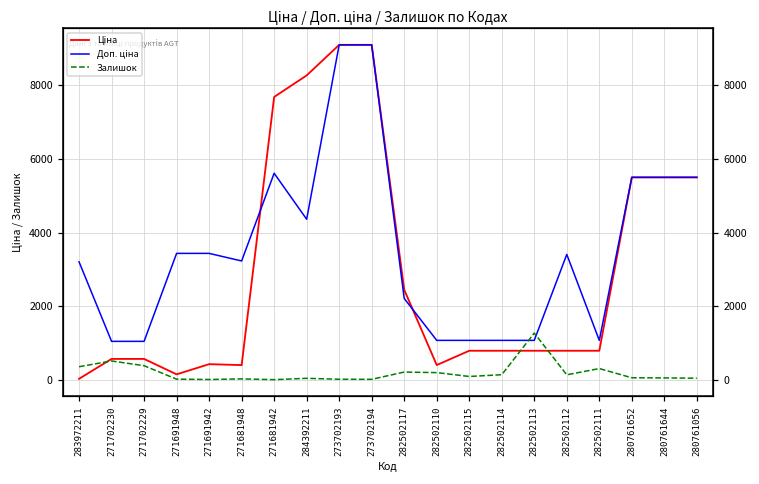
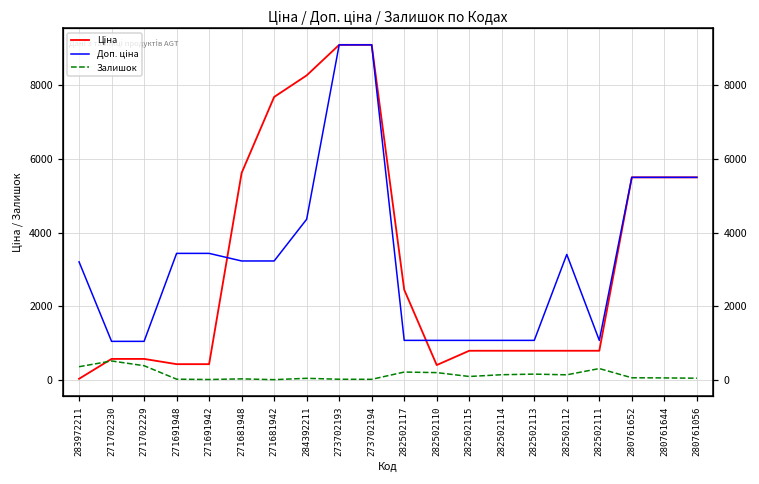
Ціна, 271691948: 200 -> 400
Ціна, 271681948: 400 -> 5600
Доп. ціна, 271681942: 5600 -> 3200
Доп. ціна, 282502117: 2200 -> 1100
Залишок, 282502113: 1300 -> 200
